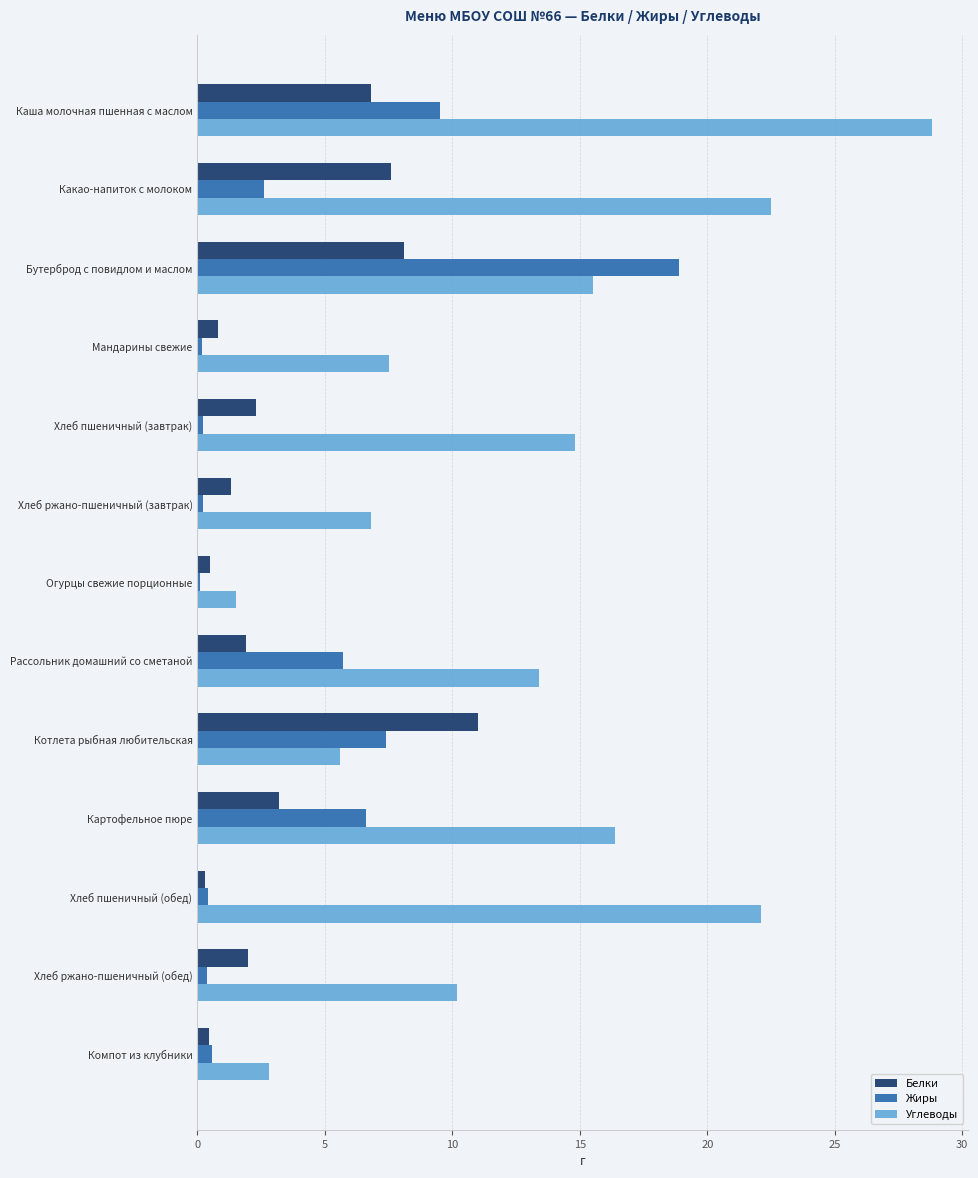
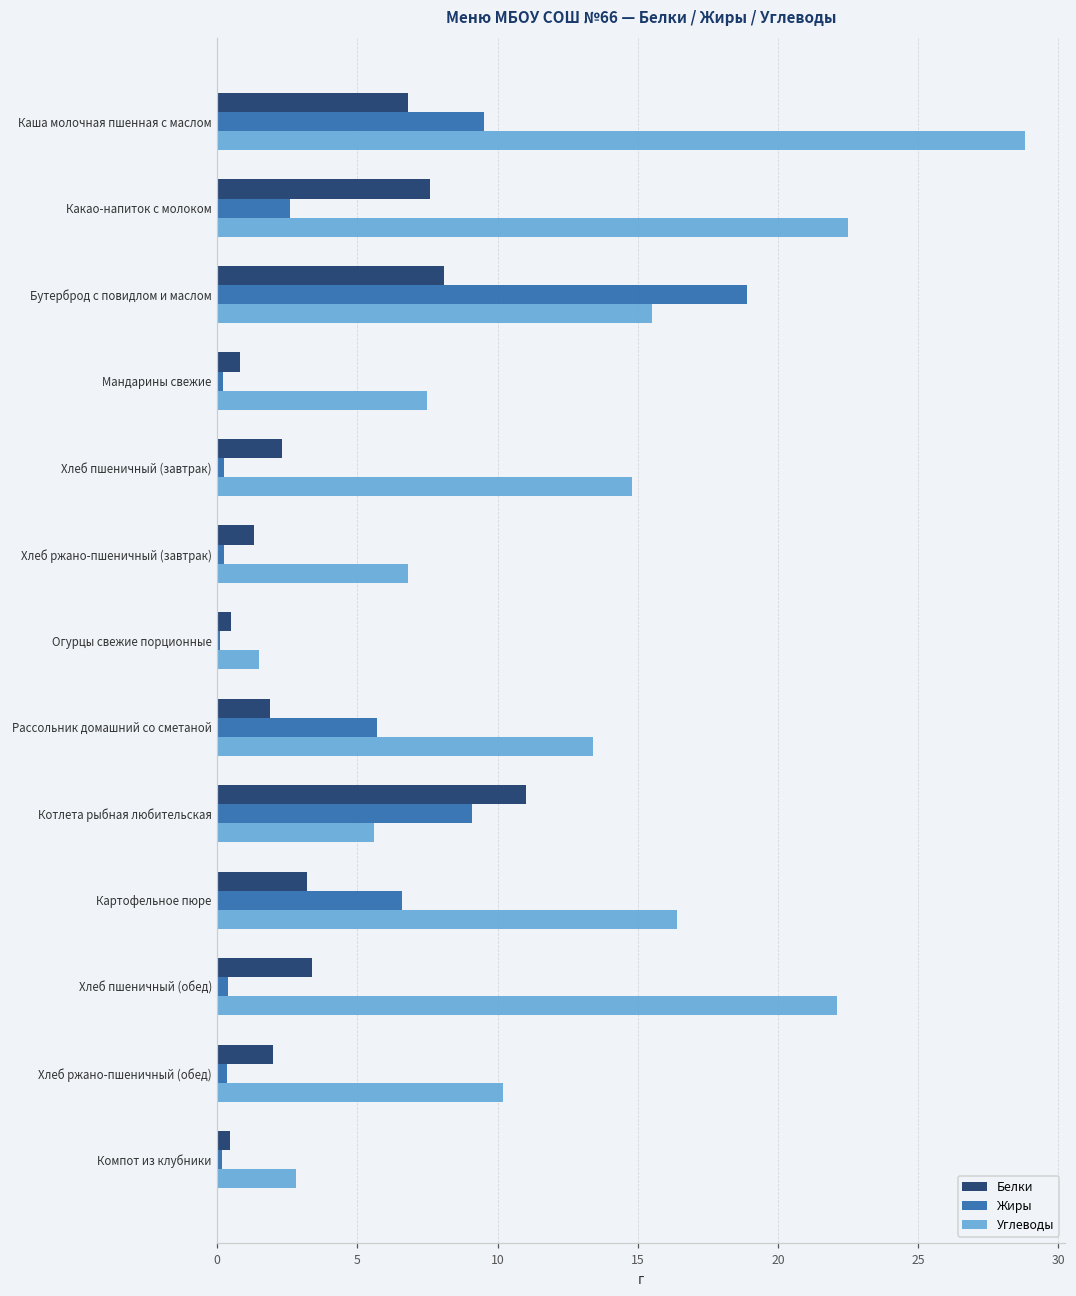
Жиры, Котлета рыбная любительская: 7.4 -> 9.1
Белки, Хлеб пшеничный (обед): 0.3 -> 3.4
Жиры, Компот из клубники: 0.6 -> 0.2
